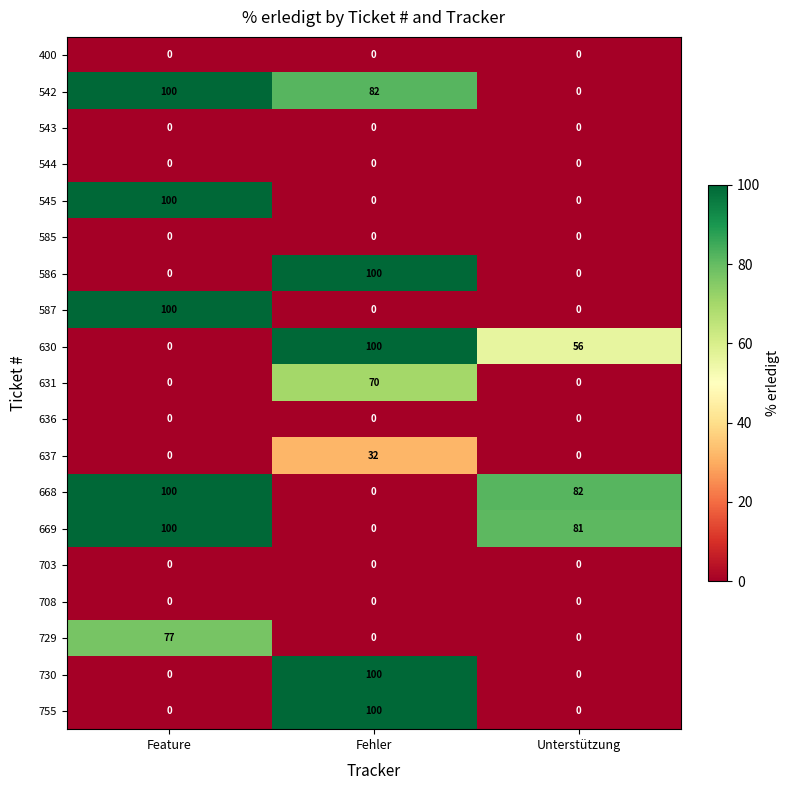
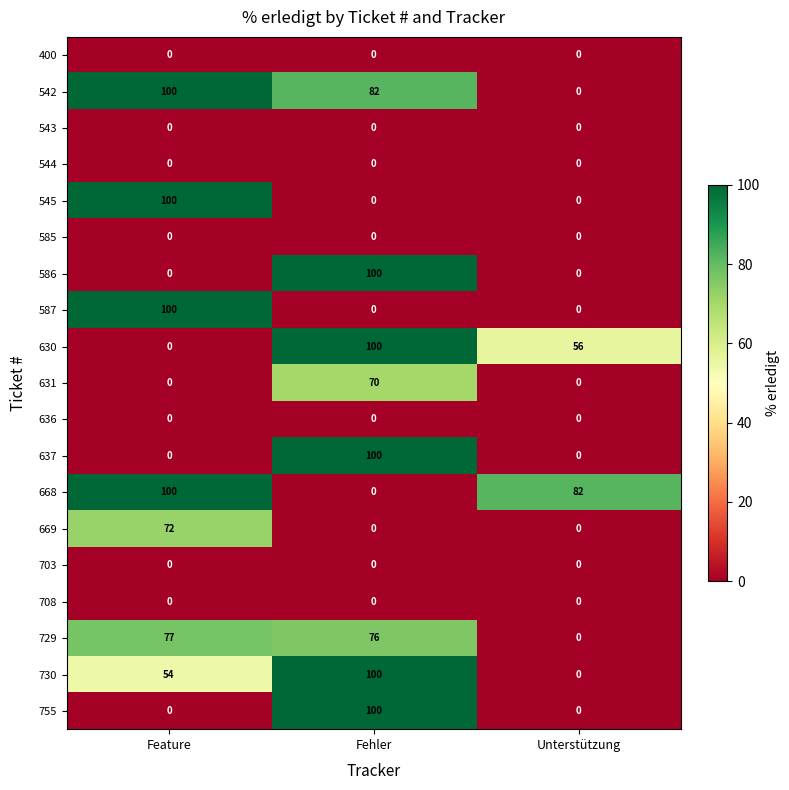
637, Fehler: 32 -> 100
669, Feature: 100 -> 72
669, Unterstützung: 81 -> 0
729, Fehler: 0 -> 76
730, Feature: 0 -> 54
